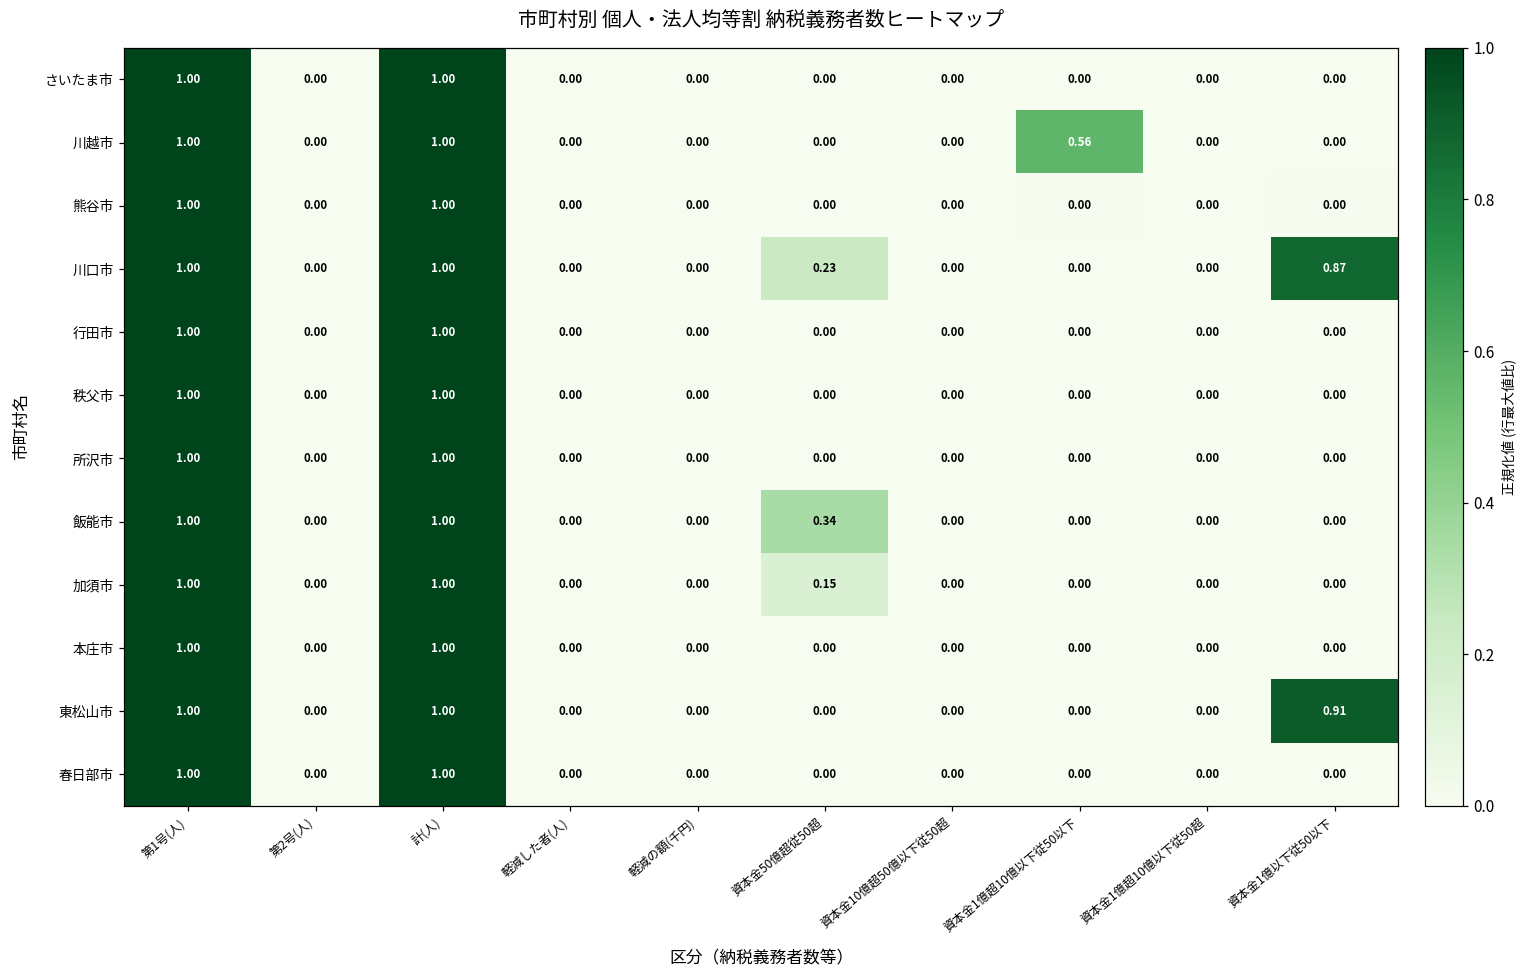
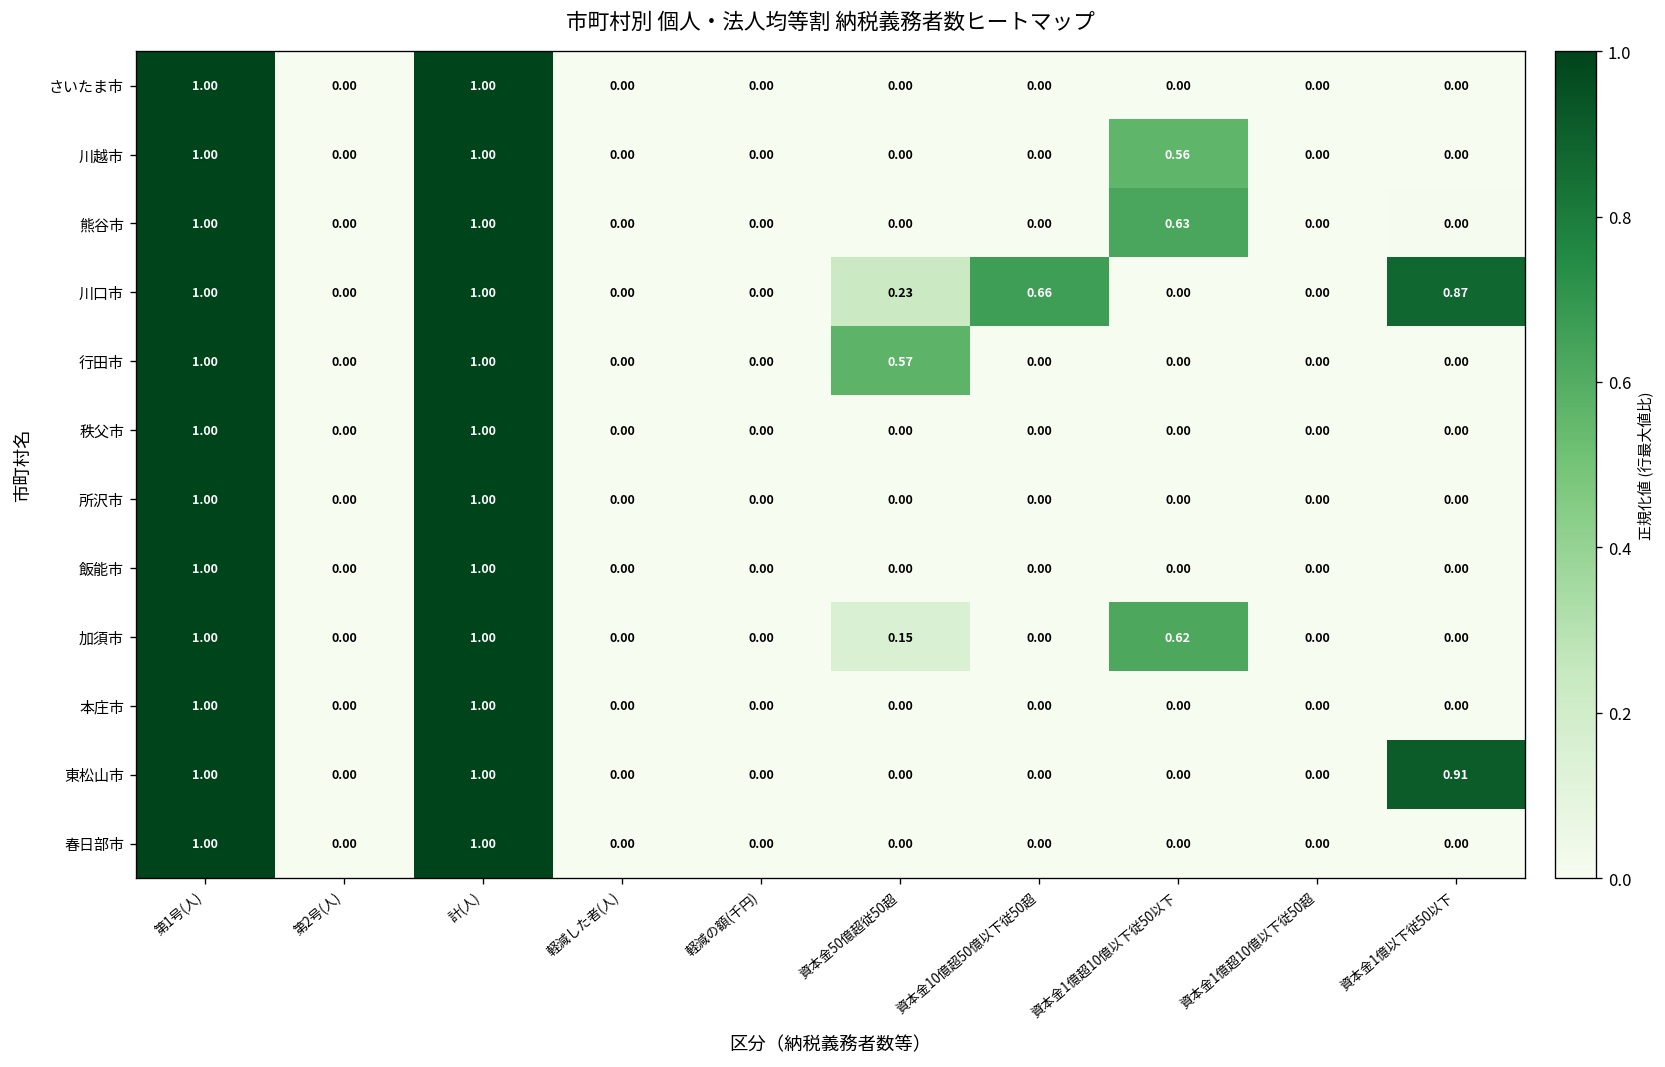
熊谷市, 資本金1億超10億以下従50以下: 0.00 -> 0.63
川口市, 資本金10億超50億以下従50超: 0.00 -> 0.66
行田市, 資本金50億超従50超: 0.00 -> 0.57
飯能市, 資本金50億超従50超: 0.34 -> 0.00
加須市, 資本金1億超10億以下従50以下: 0.00 -> 0.62
